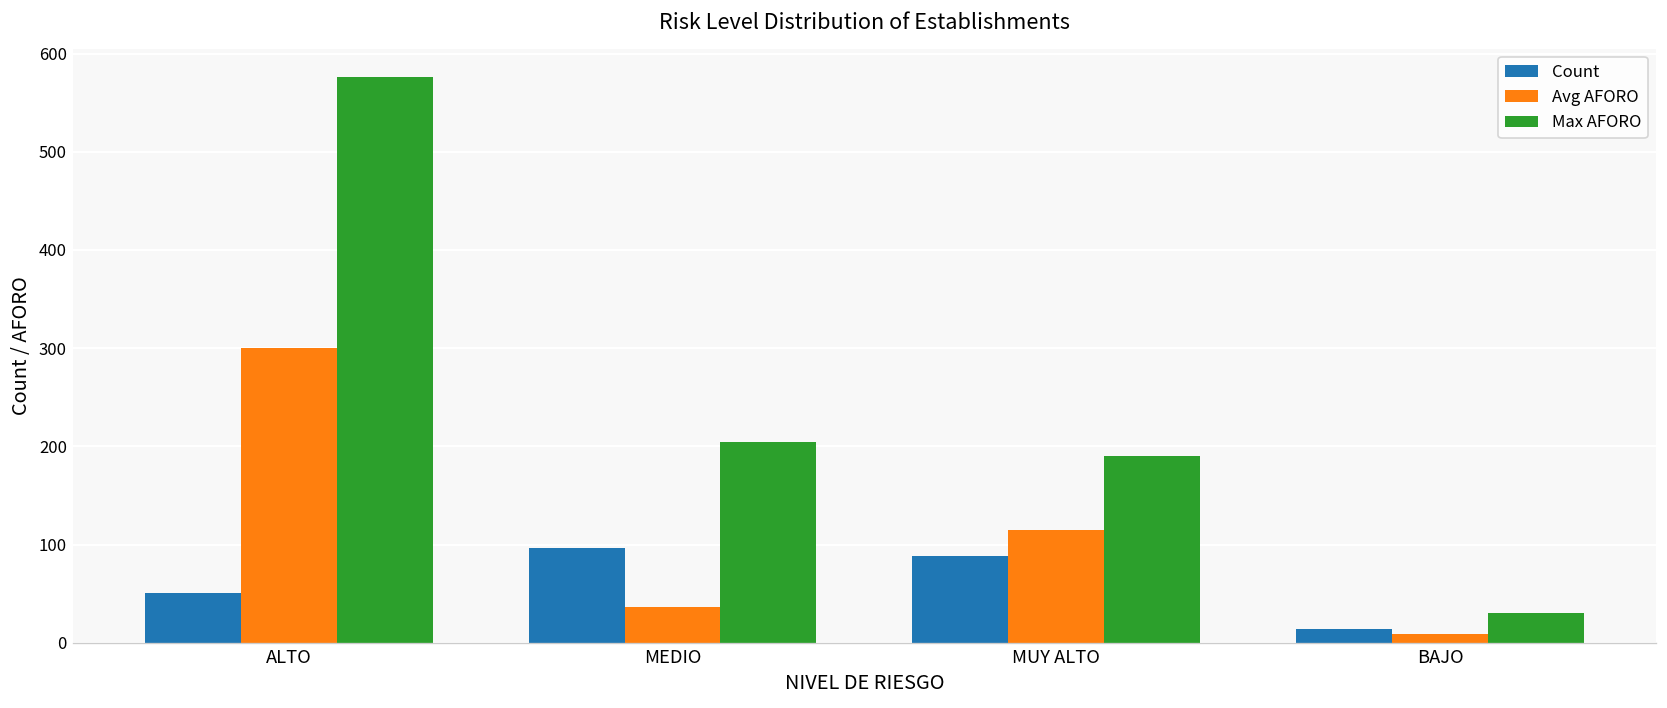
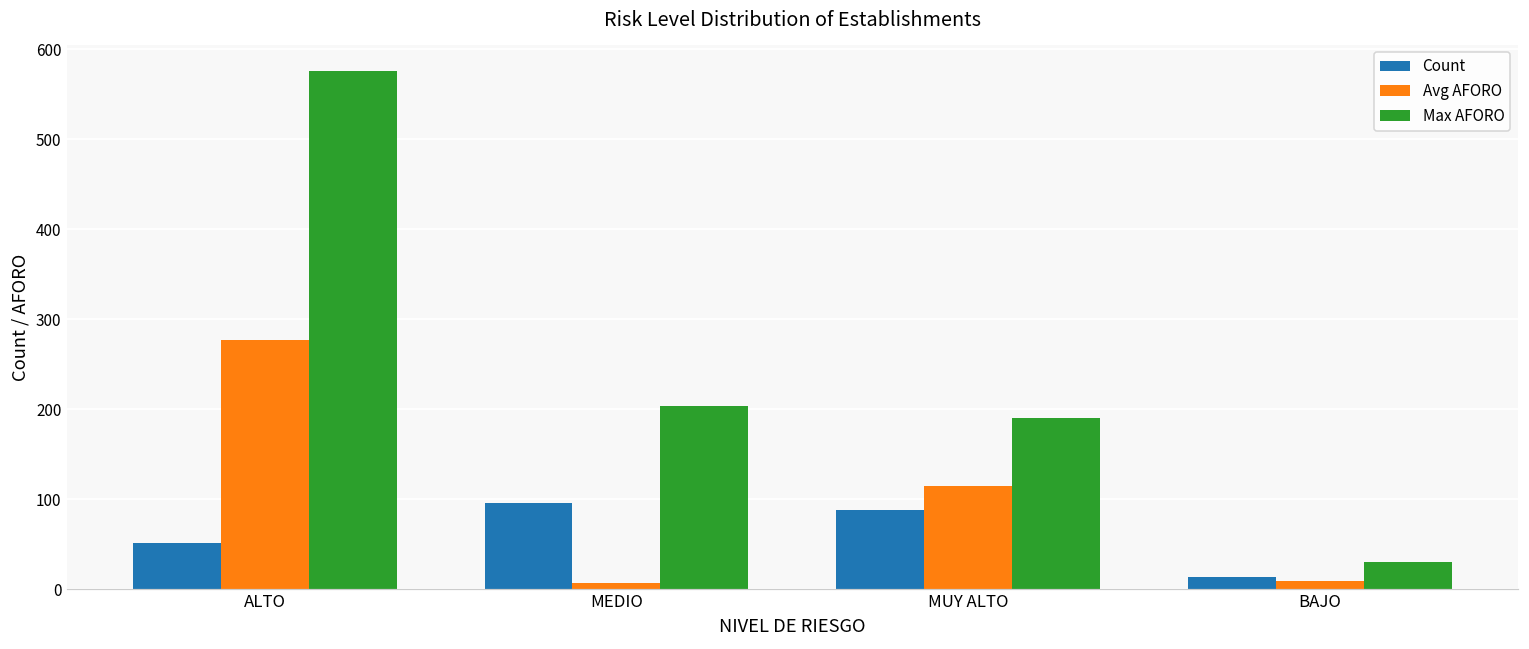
Avg AFORO, ALTO: 300 -> 280
Avg AFORO, MEDIO: 40 -> 10
